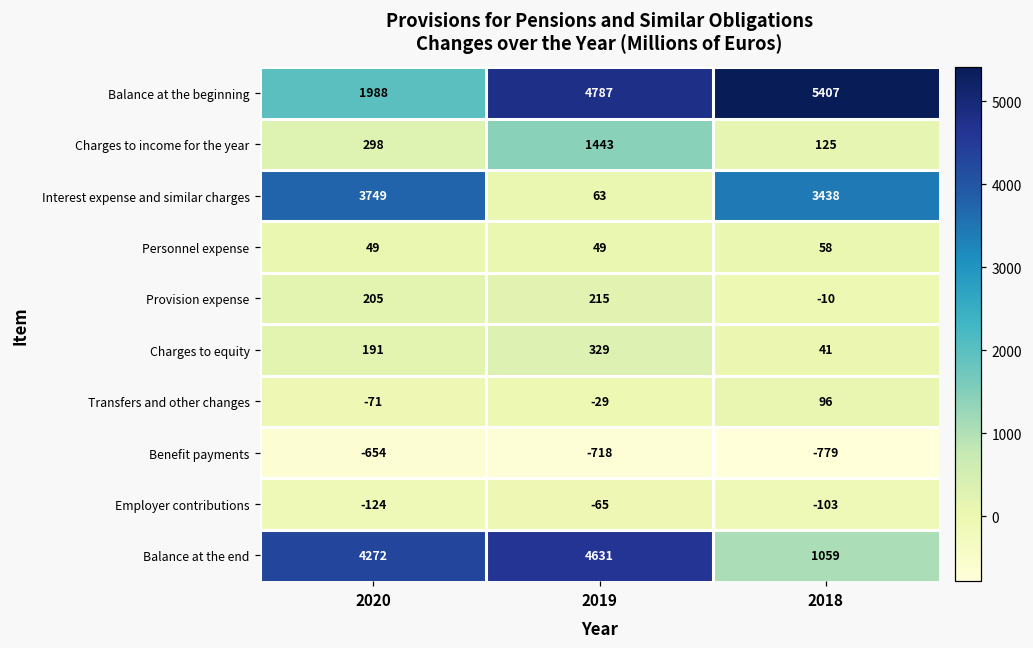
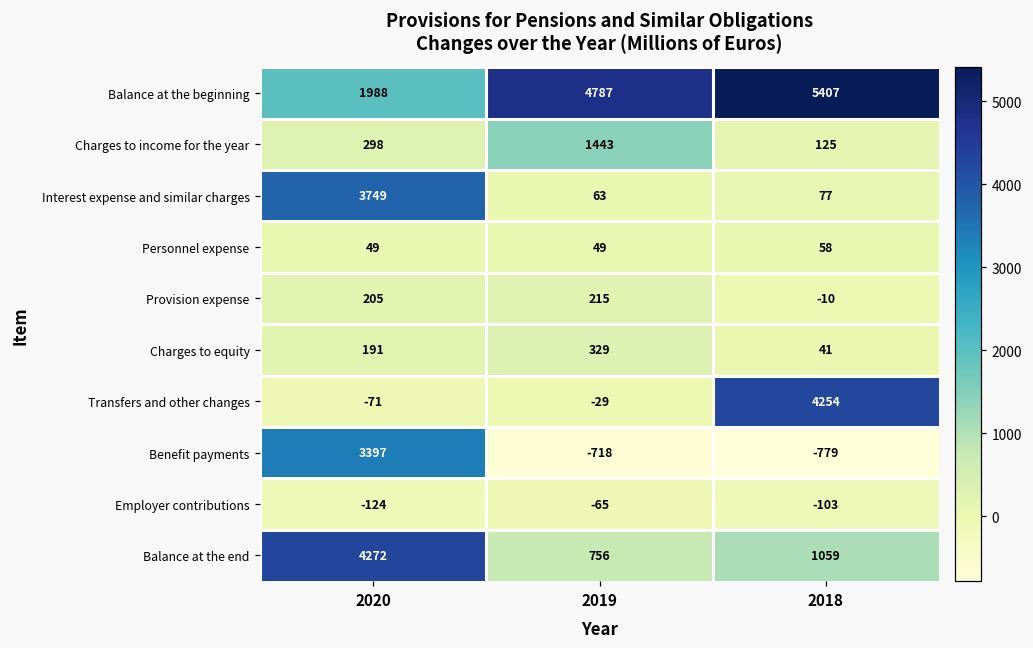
Interest expense and similar charges, 2018: 3438 -> 77
Transfers and other changes, 2018: 96 -> 4254
Benefit payments, 2020: -654 -> 3397
Balance at the end, 2019: 4631 -> 756
